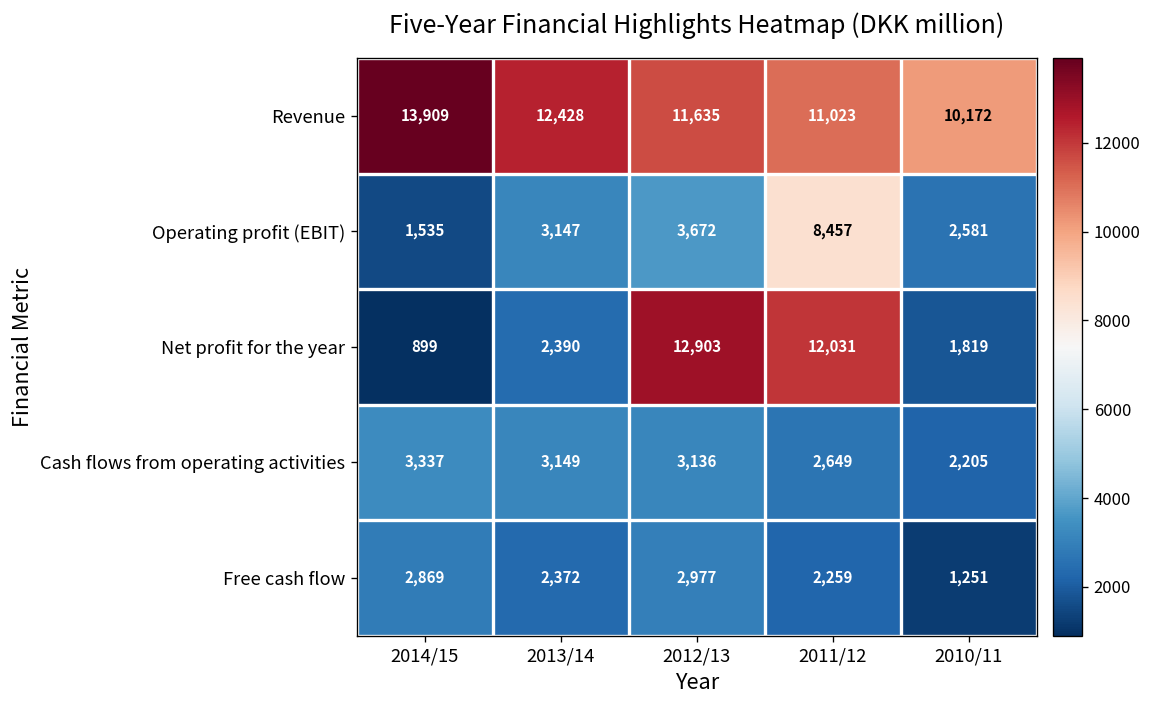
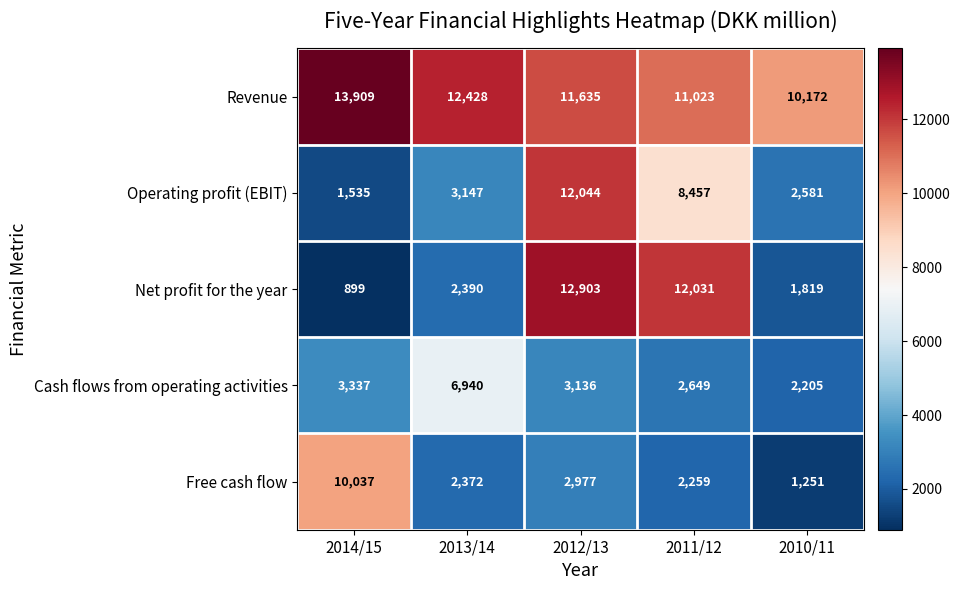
Operating profit (EBIT), 2012/13: 3,672 -> 12,044
Cash flows from operating activities, 2013/14: 3,149 -> 6,940
Free cash flow, 2014/15: 2,869 -> 10,037
